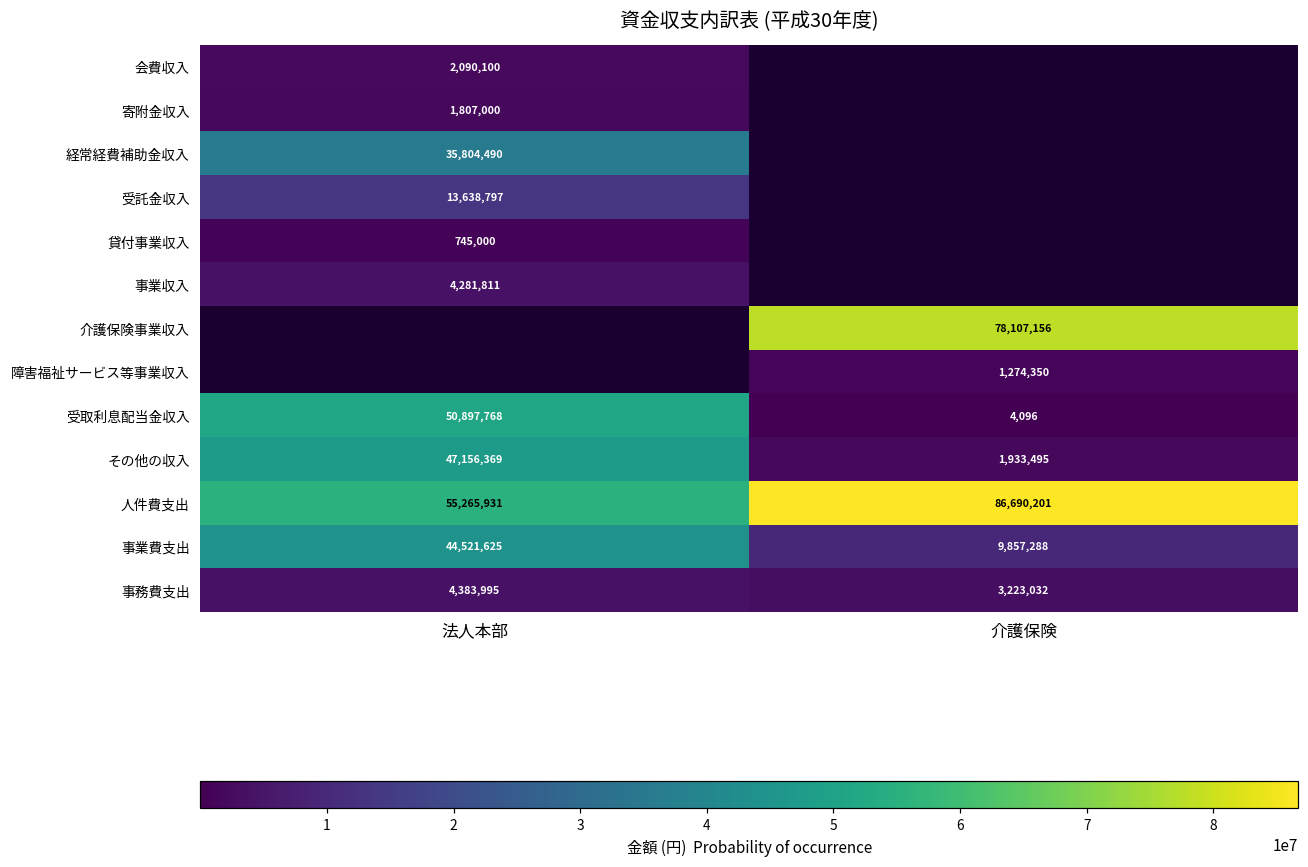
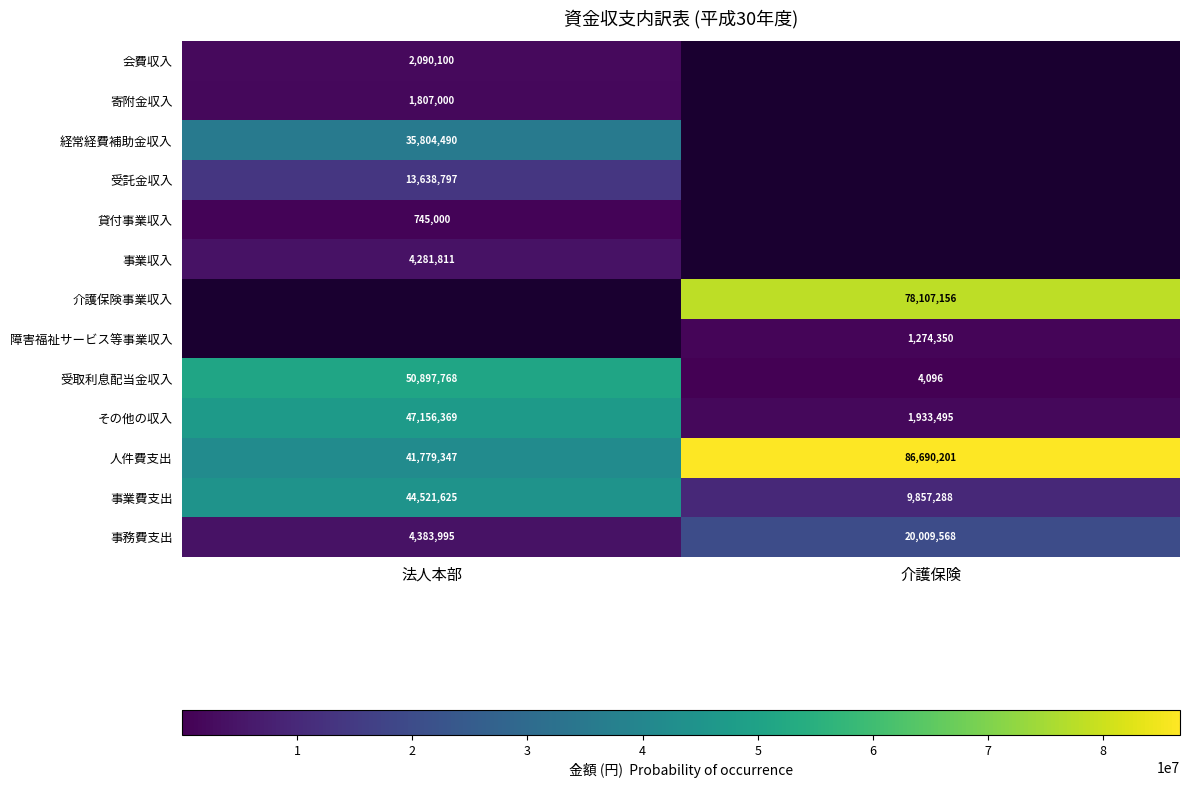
人件費支出, 法人本部: 55,265,931 -> 41,779,347
事務費支出, 介護保険: 3,223,032 -> 20,009,568
